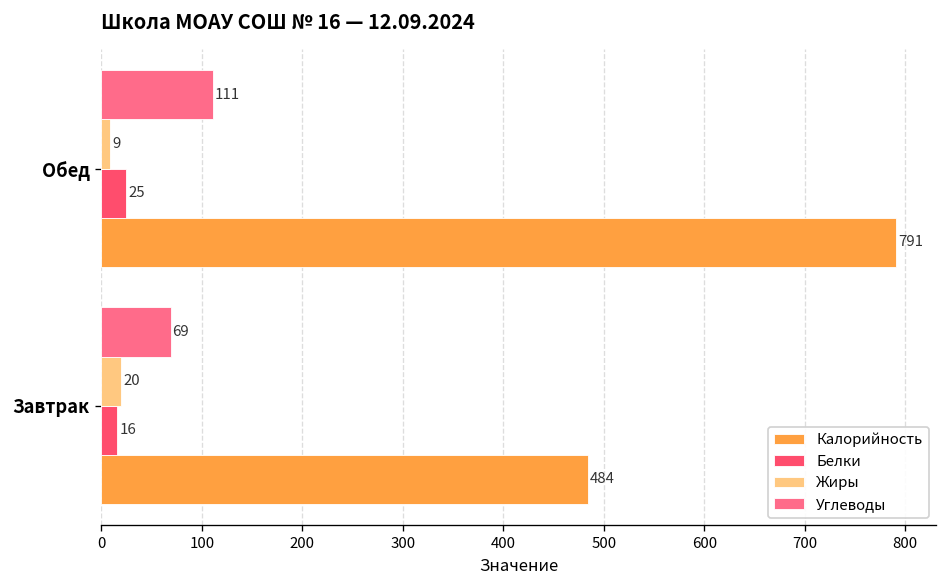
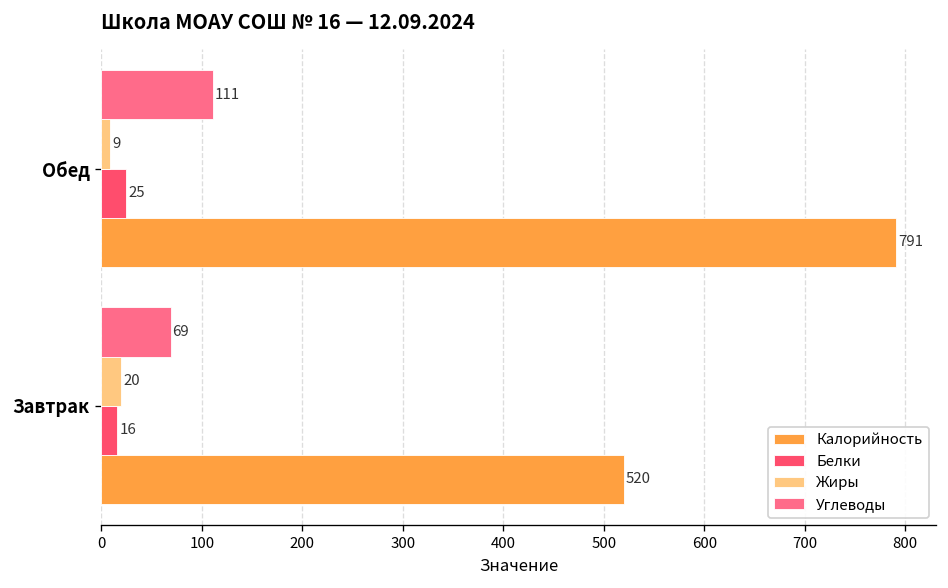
Калорийность, Завтрак: 484 -> 520
